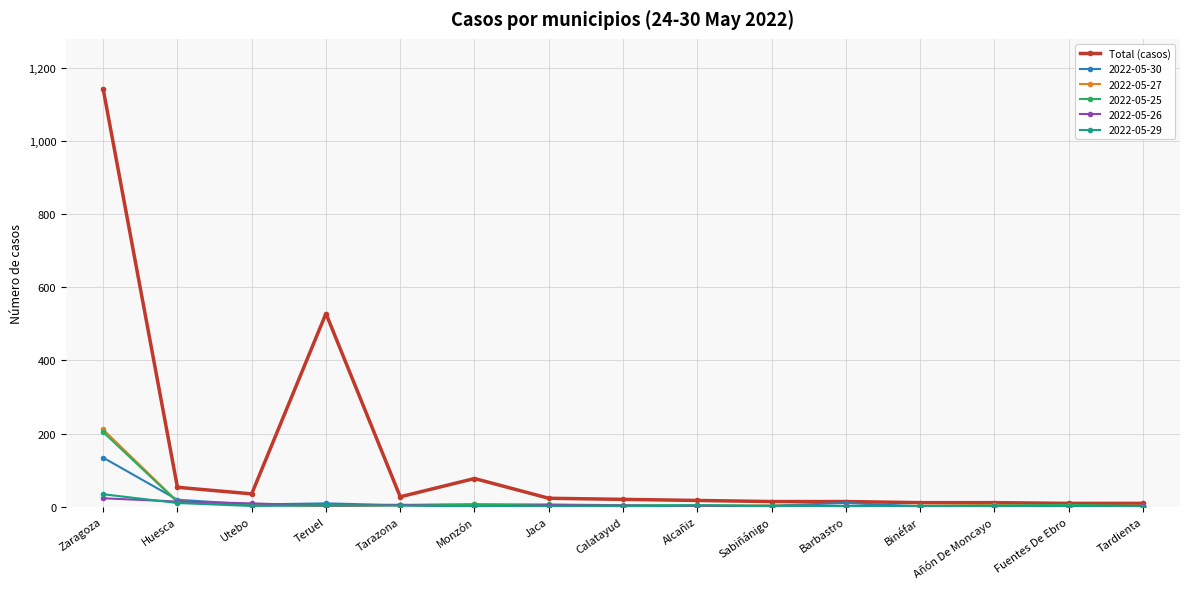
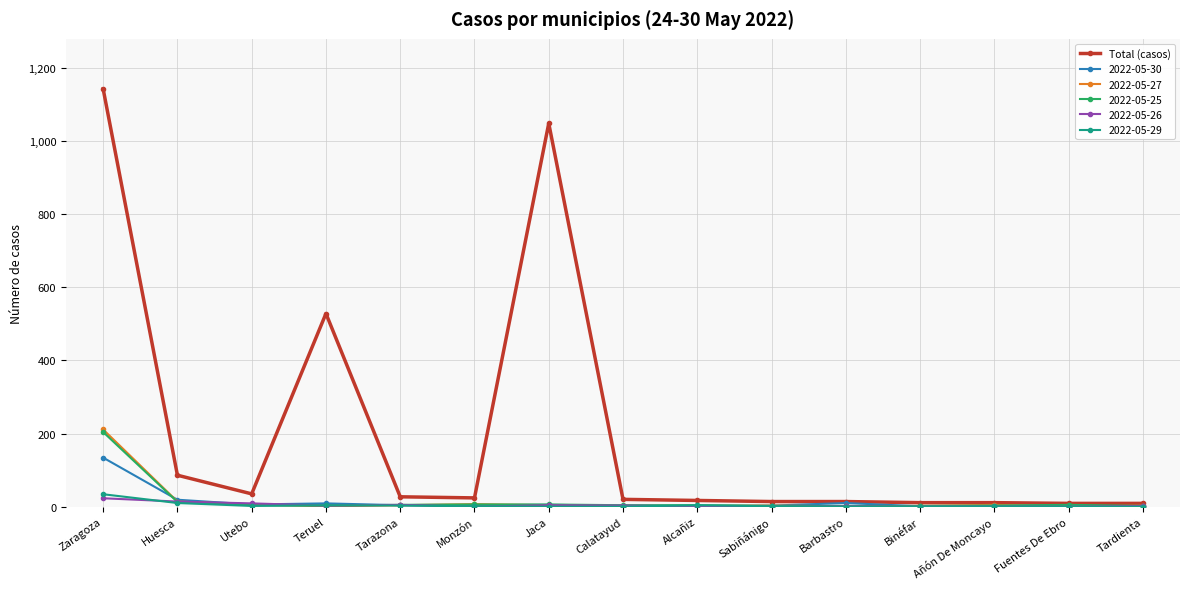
Total (casos), Huesca: 50 -> 90
Total (casos), Monzón: 80 -> 20
Total (casos), Jaca: 20 -> 1,050
